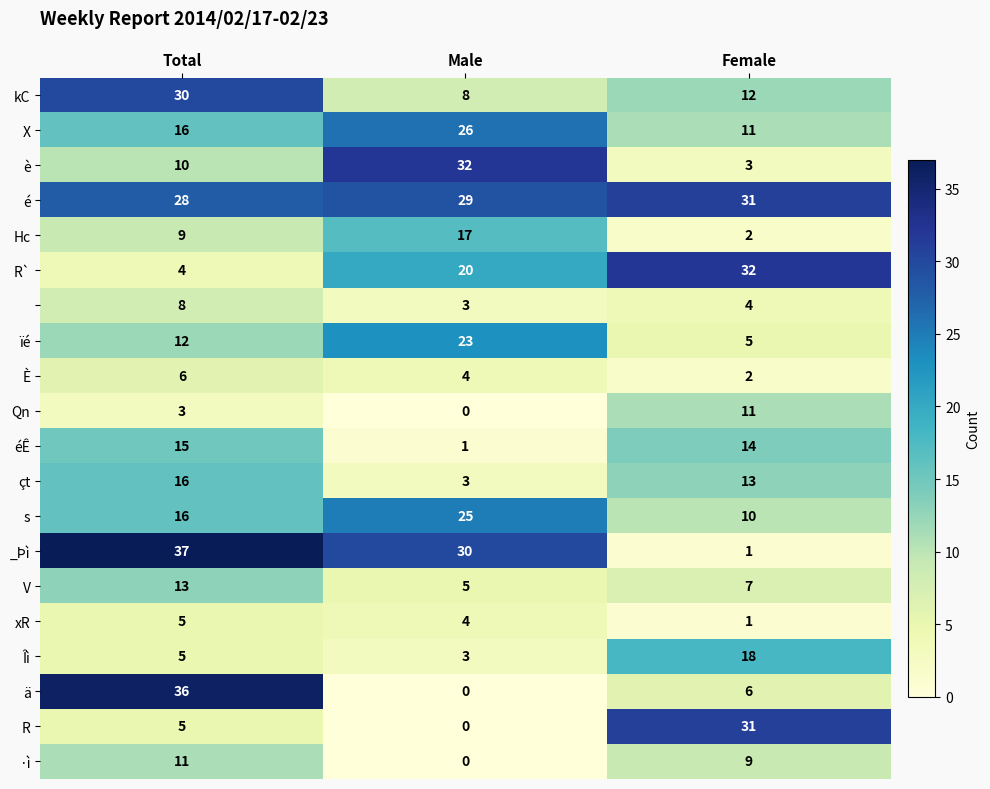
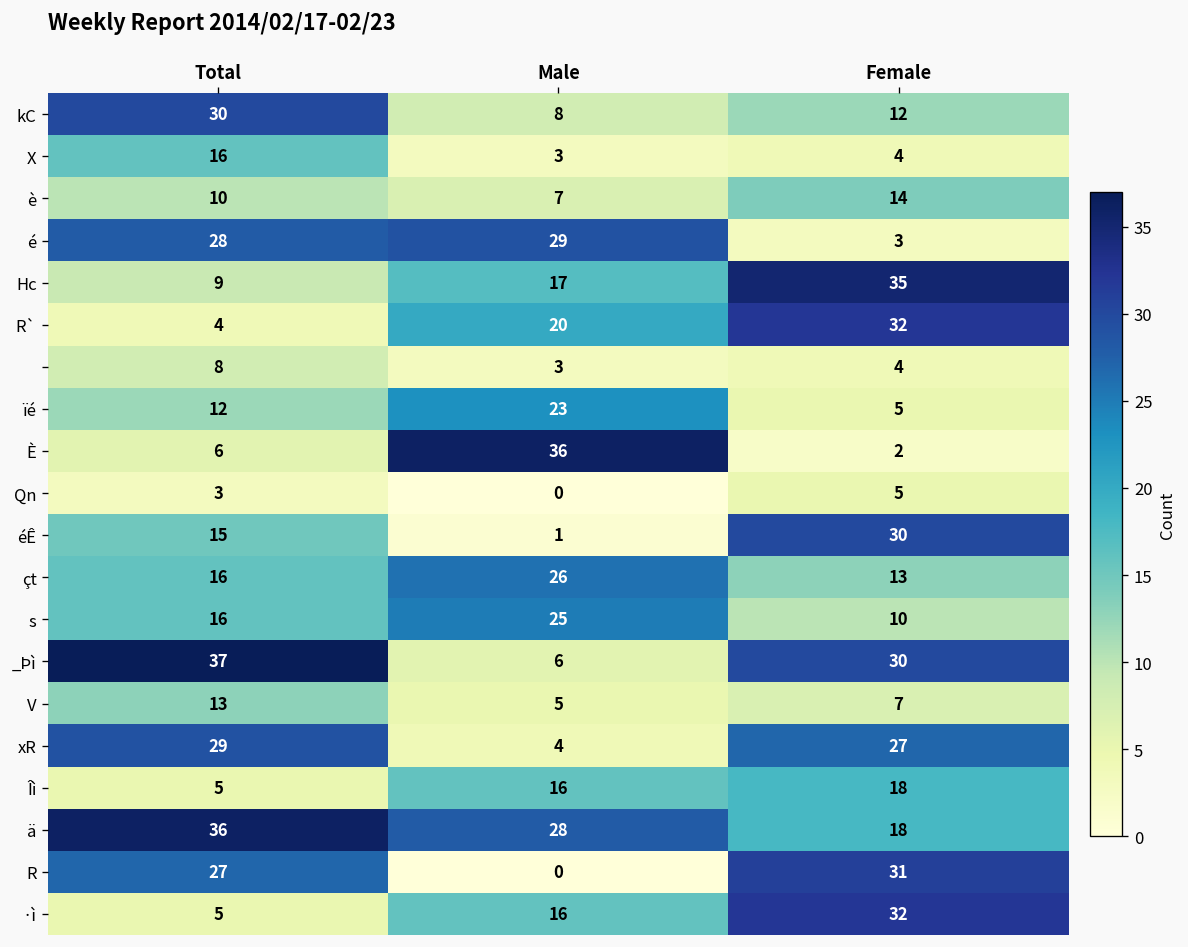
X, Male: 26 -> 3
X, Female: 11 -> 4
è, Male: 32 -> 7
è, Female: 3 -> 14
é, Female: 31 -> 3
Hc, Female: 2 -> 35
È, Male: 4 -> 36
Qn, Female: 11 -> 5
éÊ, Female: 14 -> 30
çt, Male: 3 -> 26
_Þì, Male: 30 -> 6
_Þì, Female: 1 -> 30
xR, Total: 5 -> 29
xR, Female: 1 -> 27
Îì, Male: 3 -> 16
ä, Male: 0 -> 28
ä, Female: 6 -> 18
R, Total: 5 -> 27
·ì, Total: 11 -> 5
·ì, Male: 0 -> 16
·ì, Female: 9 -> 32
